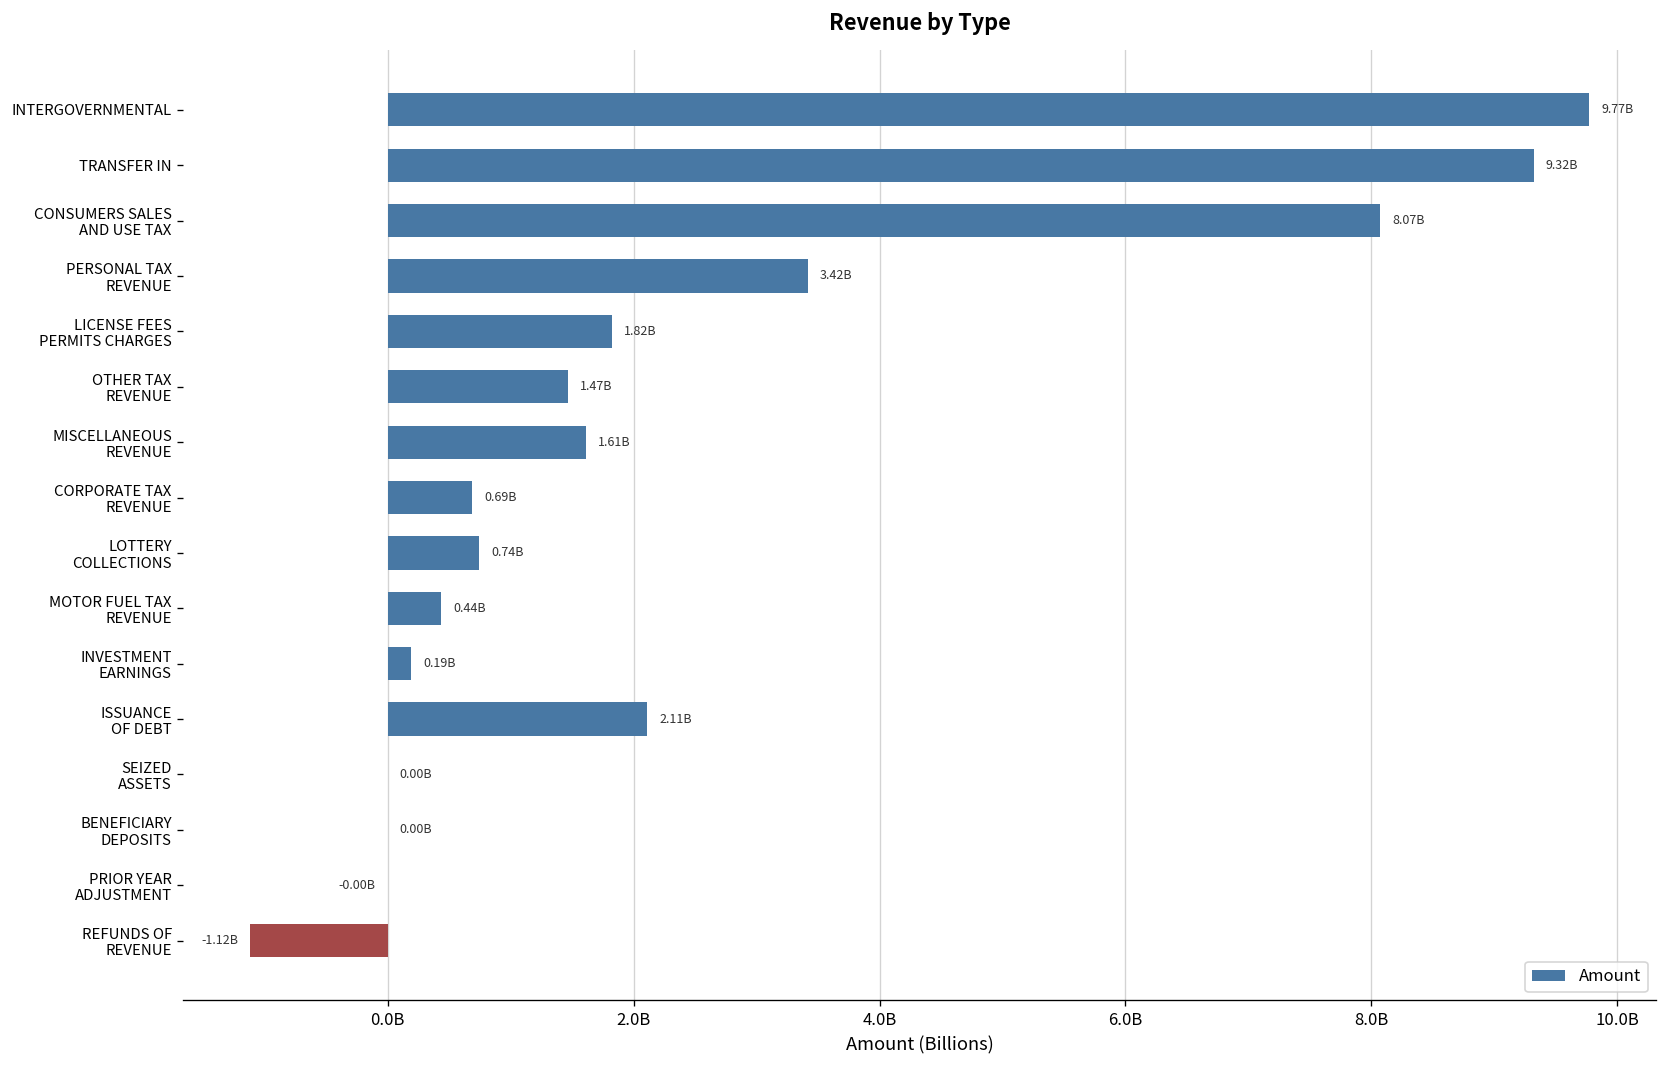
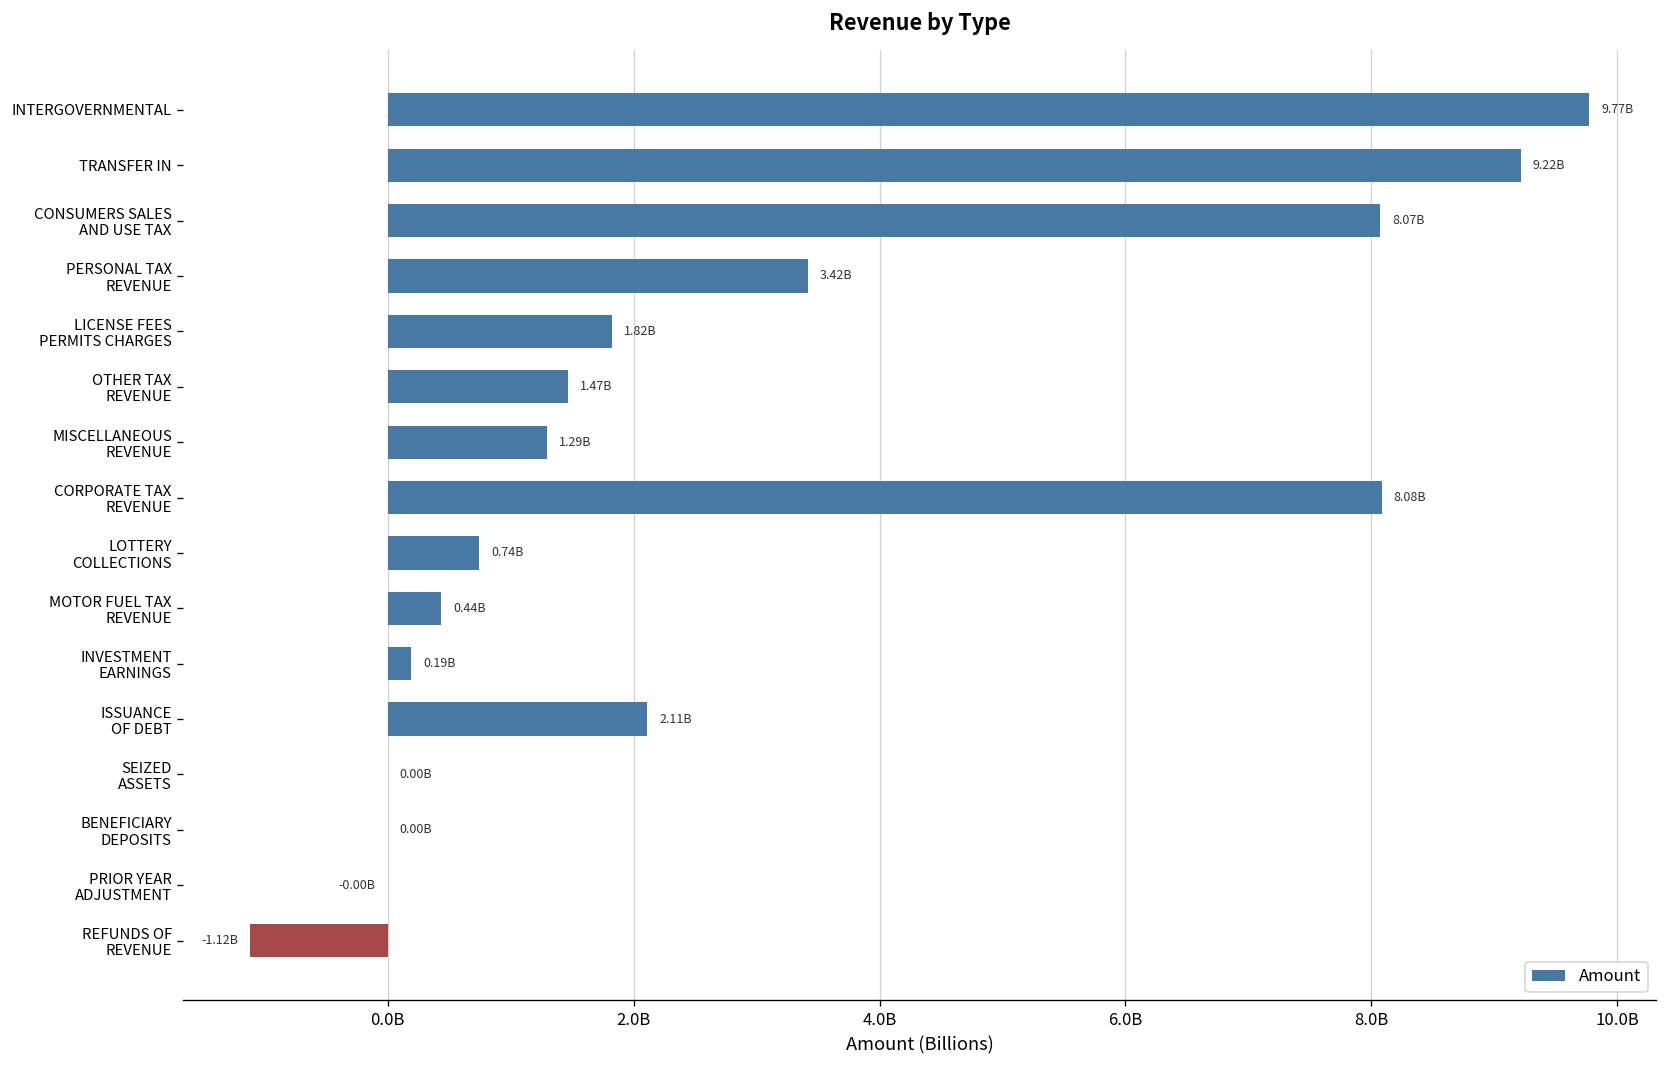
TRANSFER IN: 9.32B -> 9.22B
MISCELLANEOUS REVENUE: 1.61B -> 1.29B
CORPORATE TAX REVENUE: 0.69B -> 8.08B
